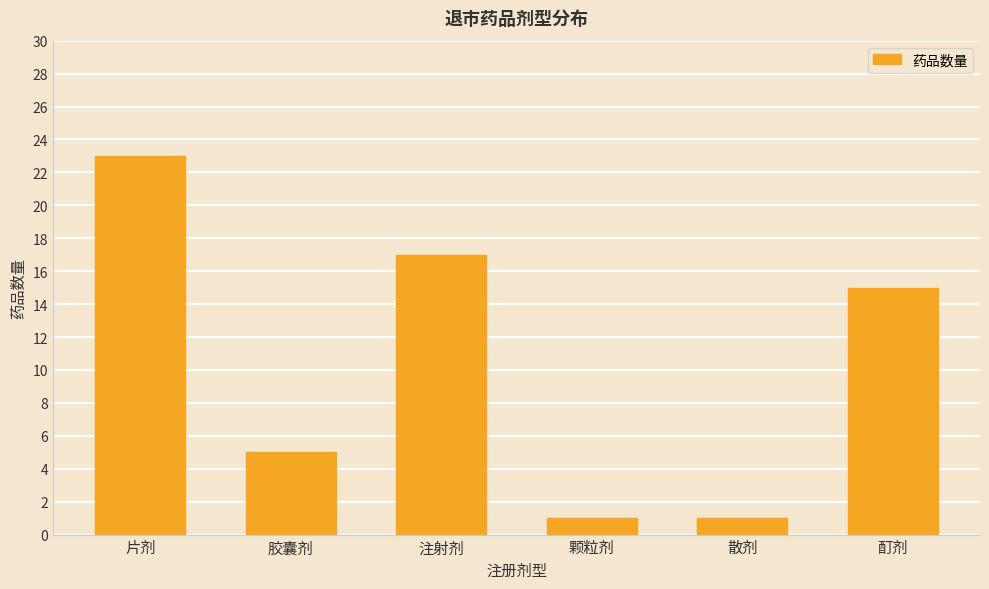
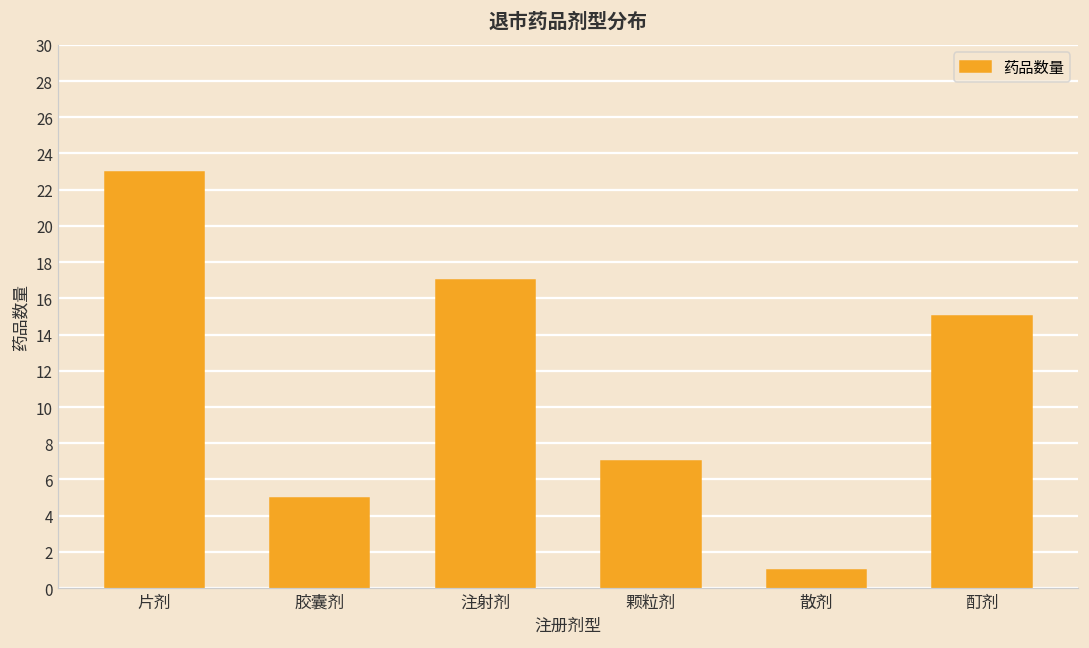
颗粒剂: 1 -> 7
